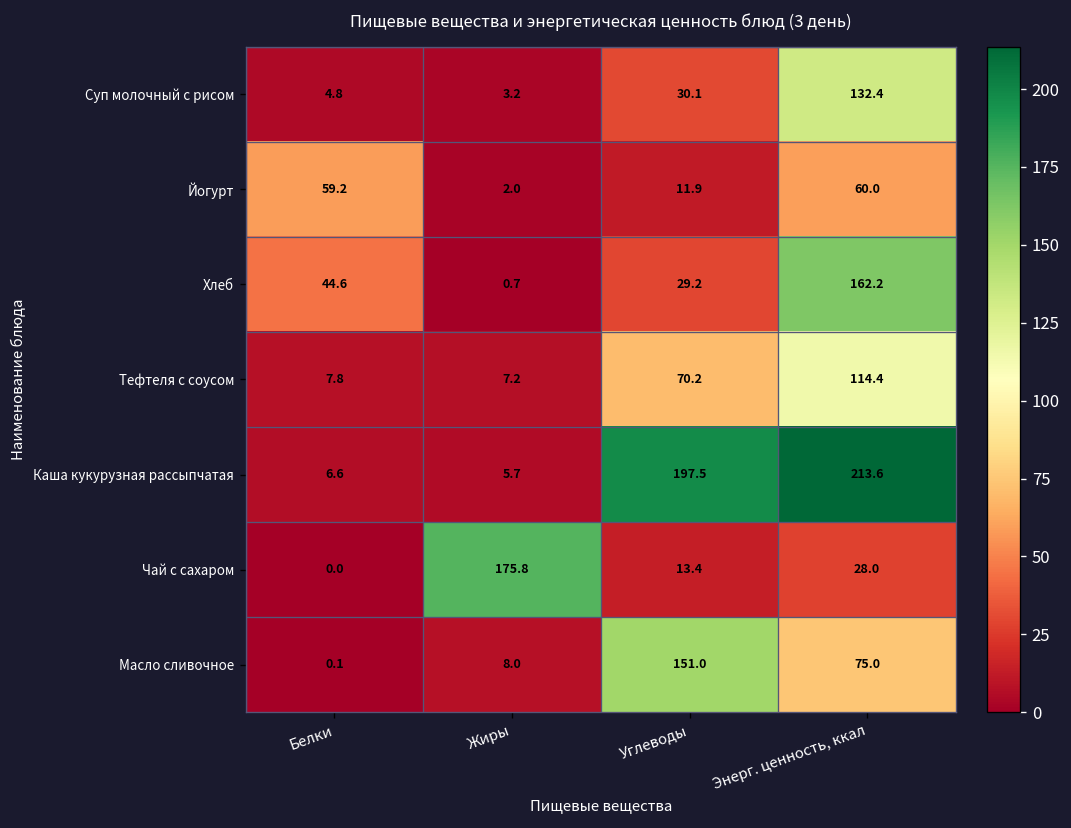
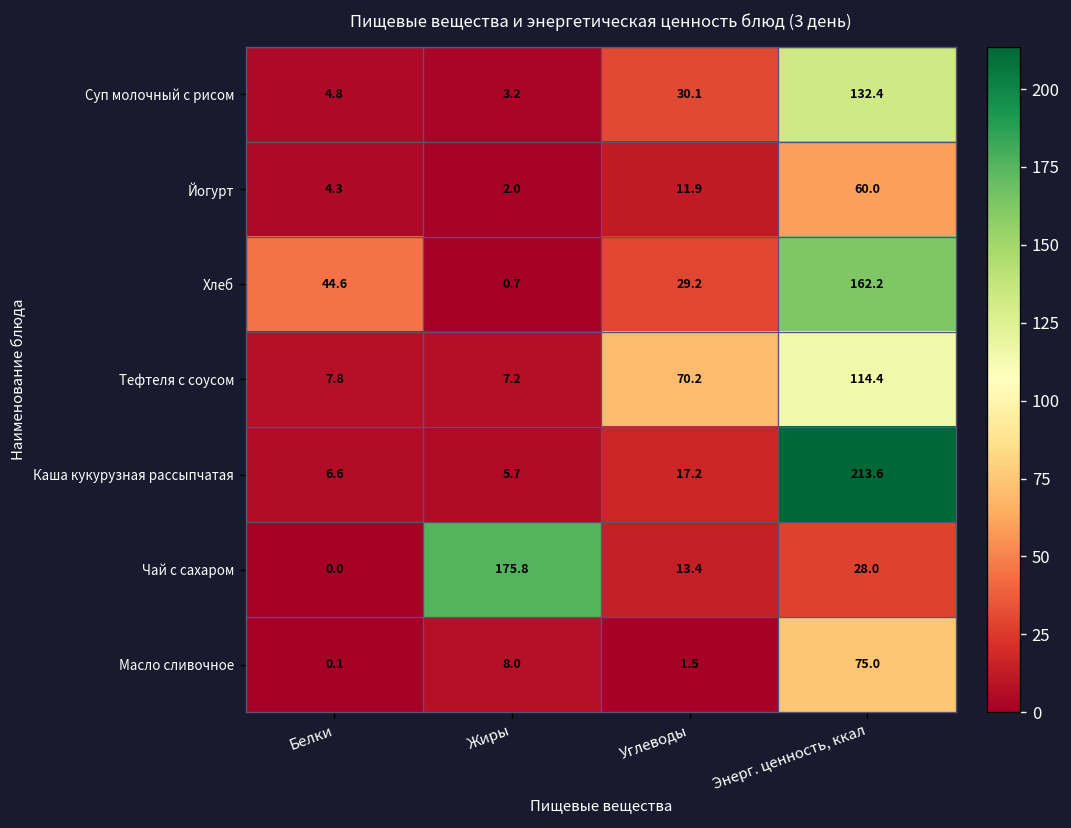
Йогурт, Белки: 59.2 -> 4.3
Каша кукурузная рассыпчатая, Углеводы: 197.5 -> 17.2
Масло сливочное, Углеводы: 151.0 -> 1.5
